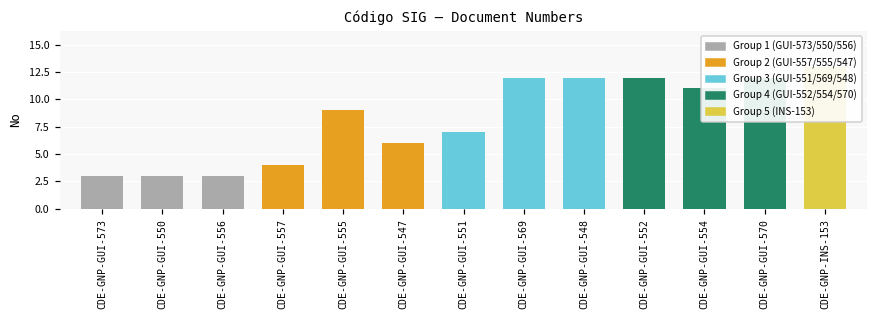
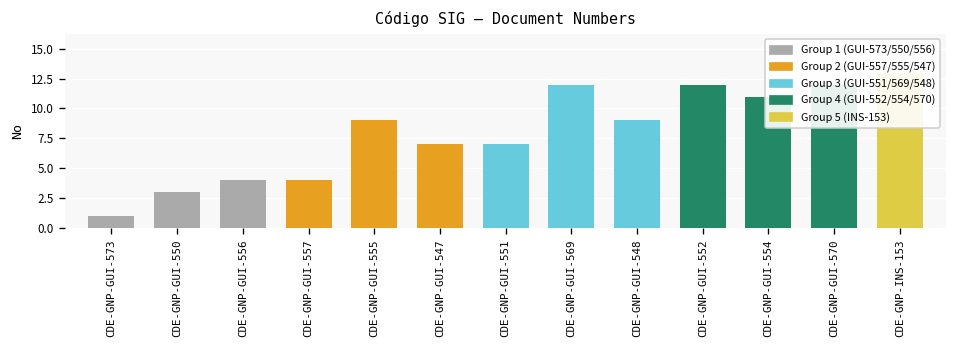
CDE-GNP-GUI-573: 3 -> 1
CDE-GNP-GUI-556: 3 -> 4
CDE-GNP-GUI-547: 6 -> 7
CDE-GNP-GUI-548: 12 -> 9
